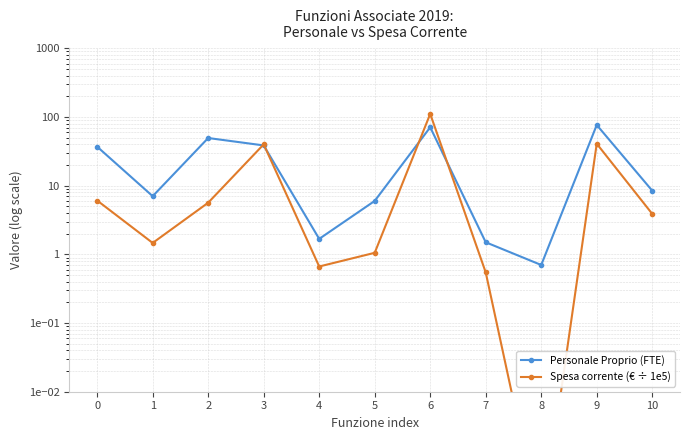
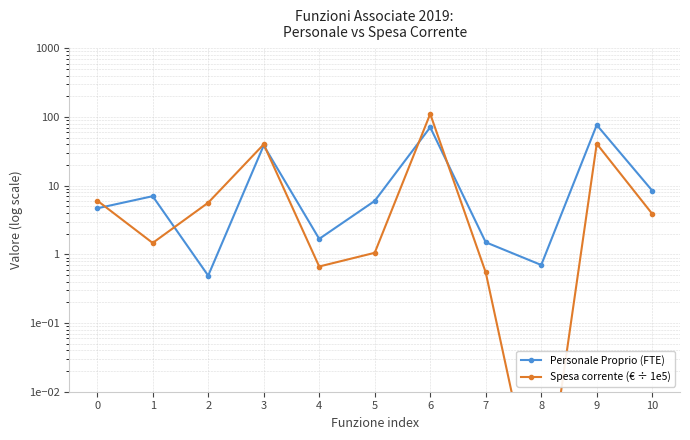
Personale Proprio (FTE), 0: 40 -> 5
Personale Proprio (FTE), 2: 50 -> 0.5
